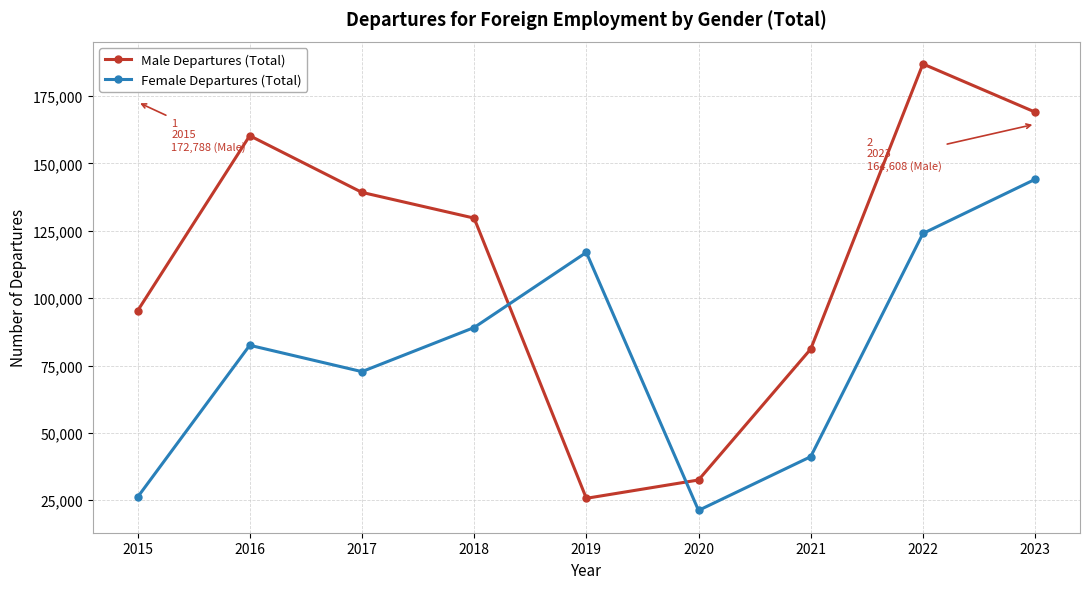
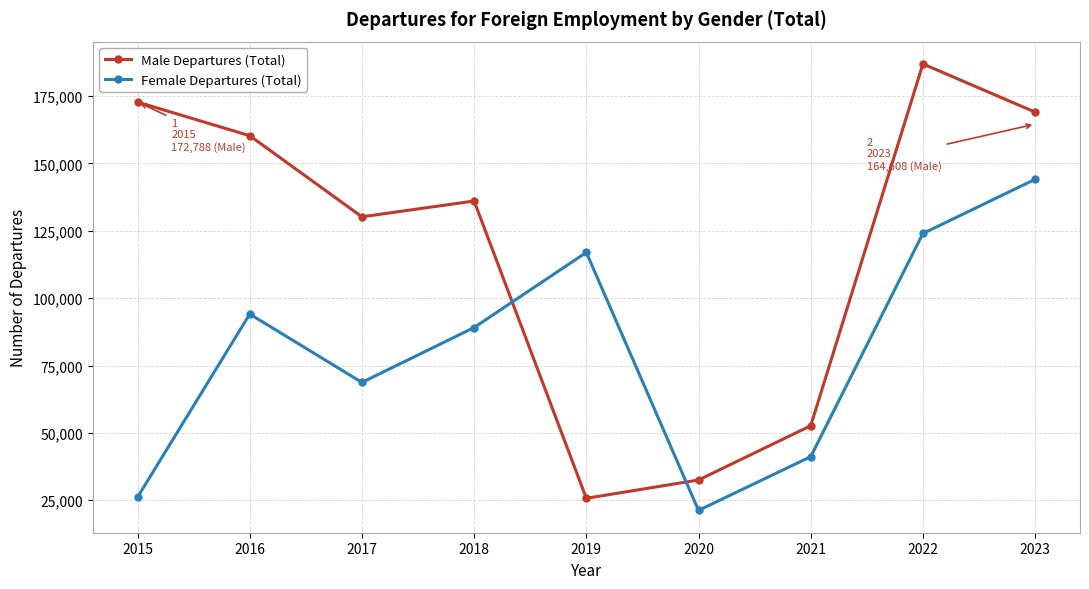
Male Departures (Total), 2015: 95,000 -> 173,000
Female Departures (Total), 2016: 83,000 -> 94,000
Male Departures (Total), 2017: 139,000 -> 130,000
Female Departures (Total), 2017: 73,000 -> 69,000
Male Departures (Total), 2018: 130,000 -> 136,000
Male Departures (Total), 2021: 81,000 -> 53,000
